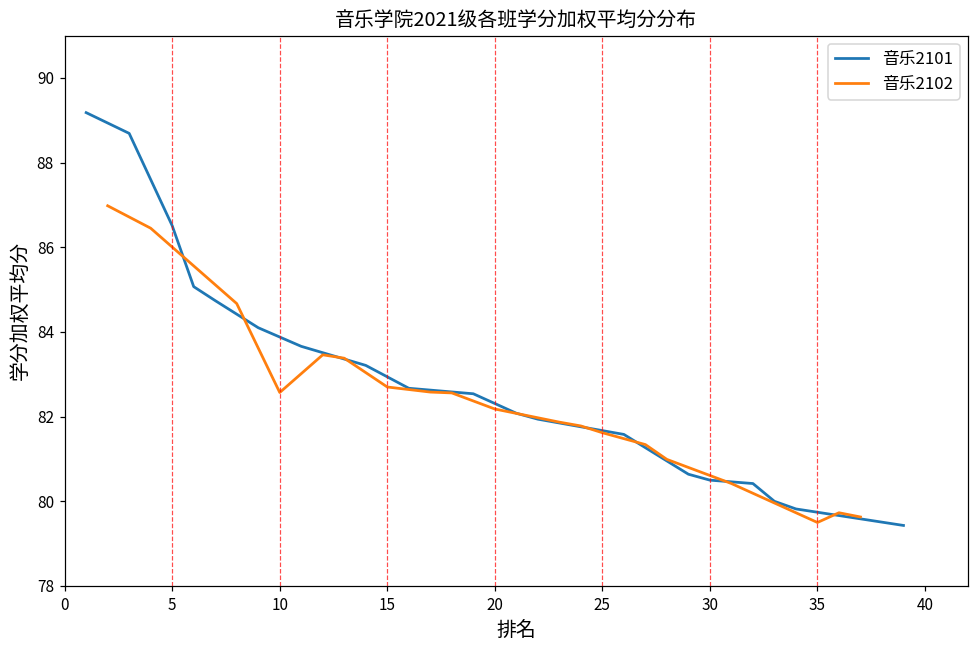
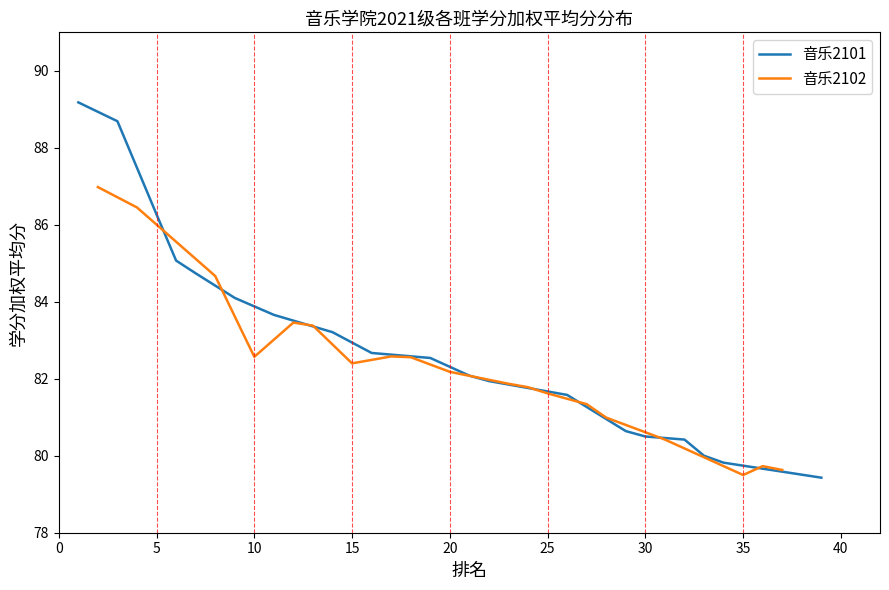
音乐2101, 5: 86.5 -> 86.3
音乐2102, 15: 82.7 -> 82.4
